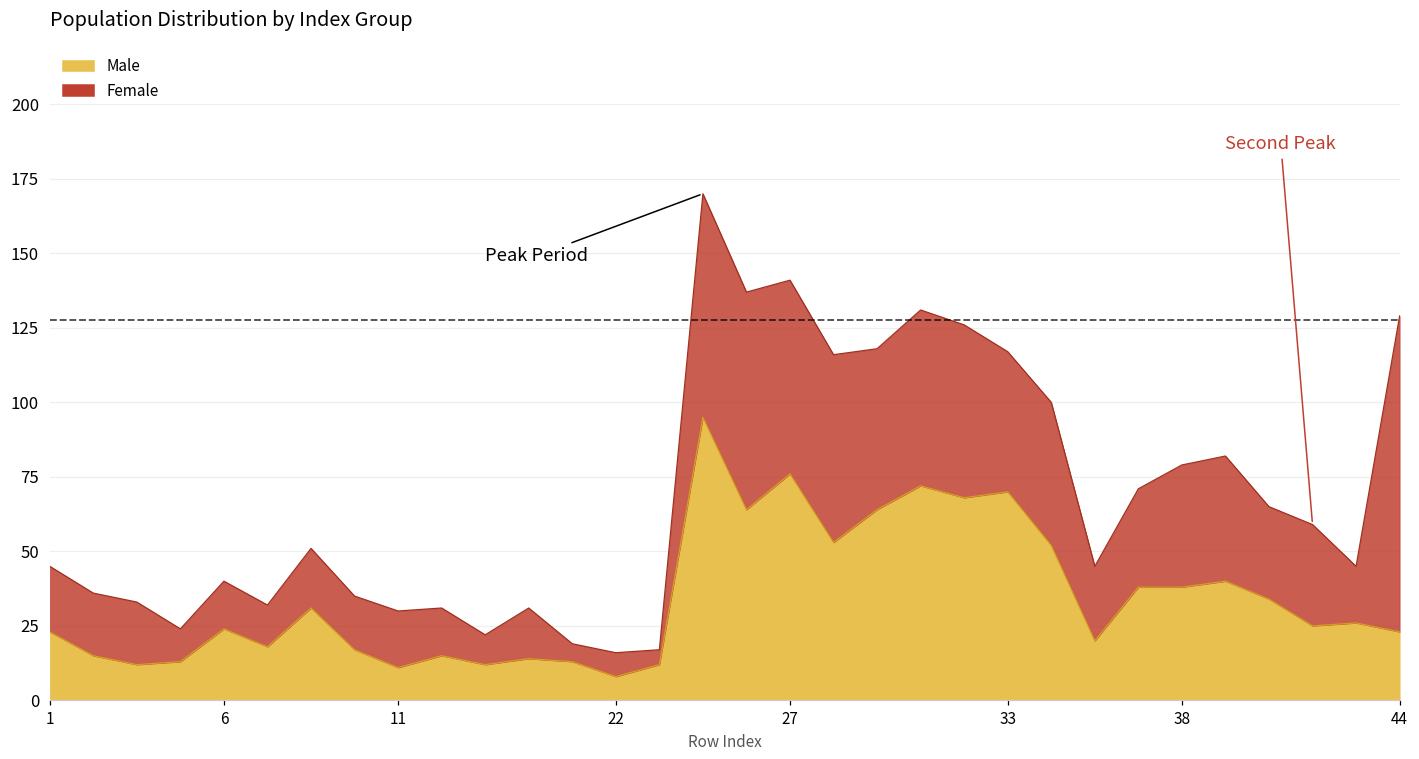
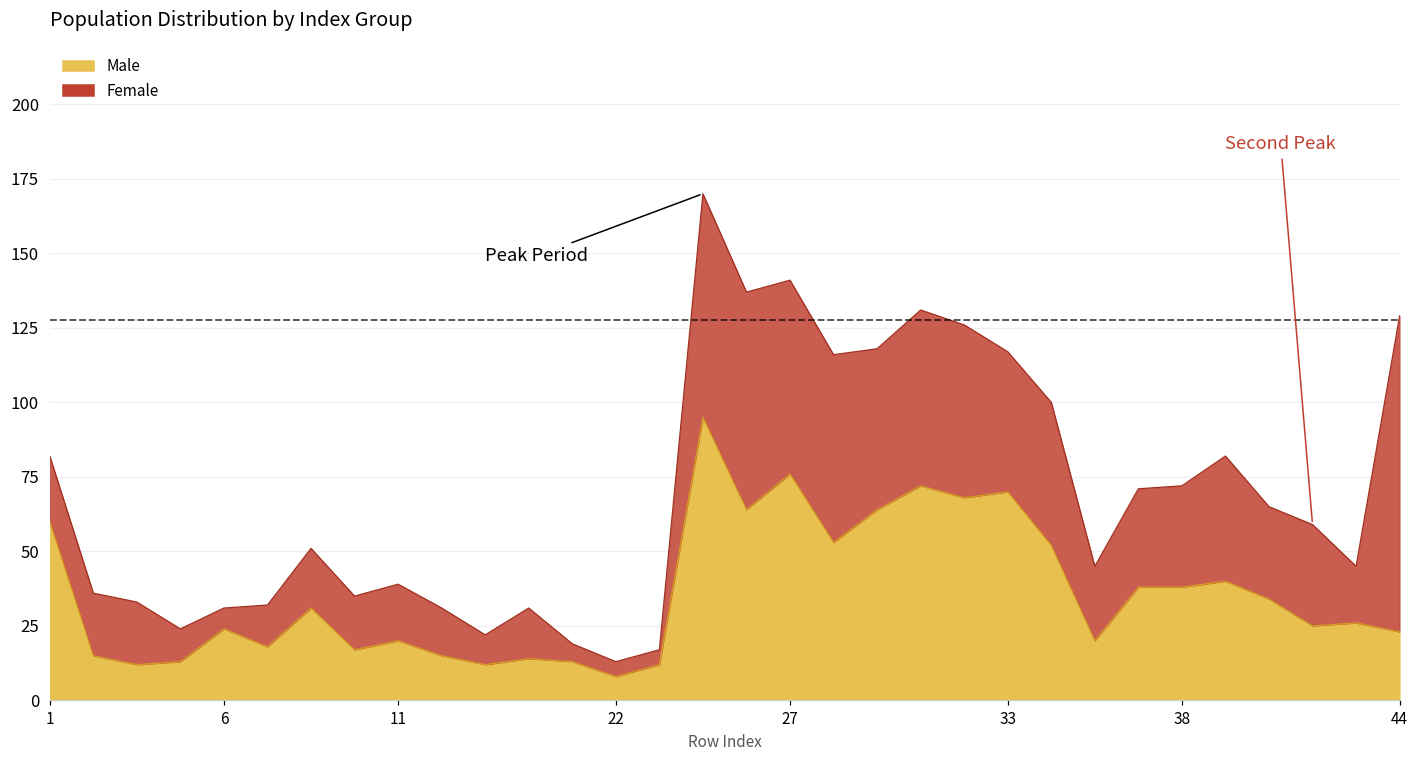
Male, 1: 23 -> 60
Female, 6: 16 -> 7
Male, 11: 11 -> 20
Female, 22: 8 -> 5
Female, 38: 41 -> 34
